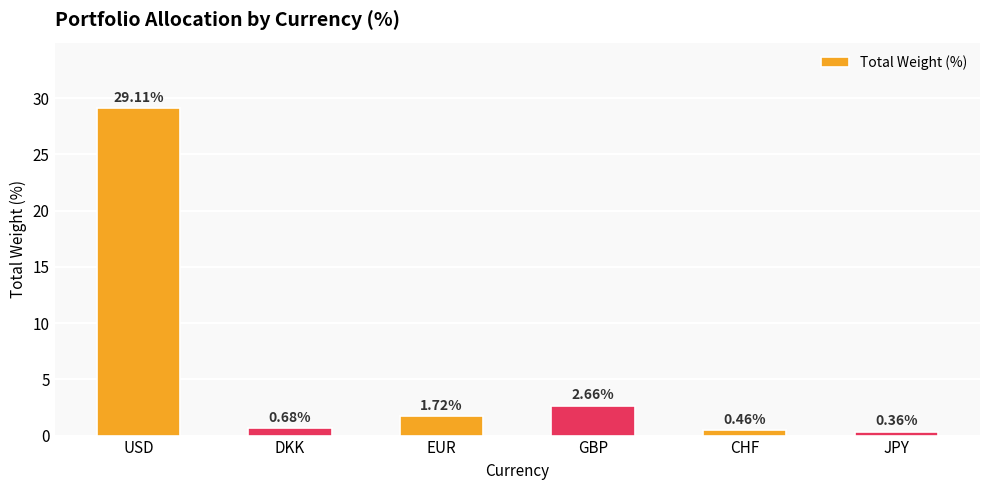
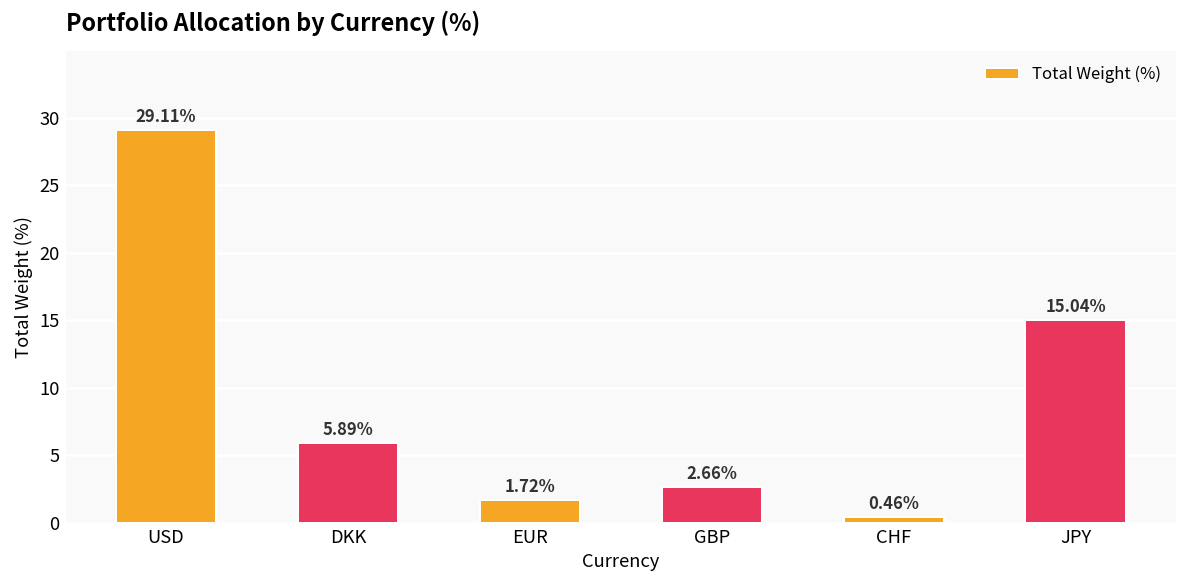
DKK: 0.68% -> 5.89%
JPY: 0.36% -> 15.04%
